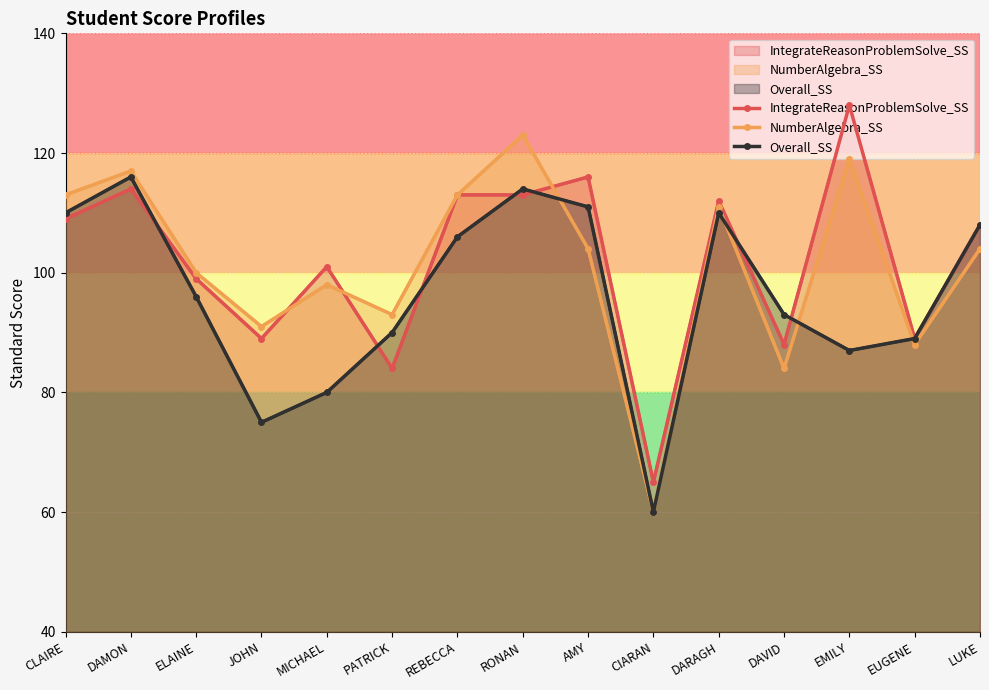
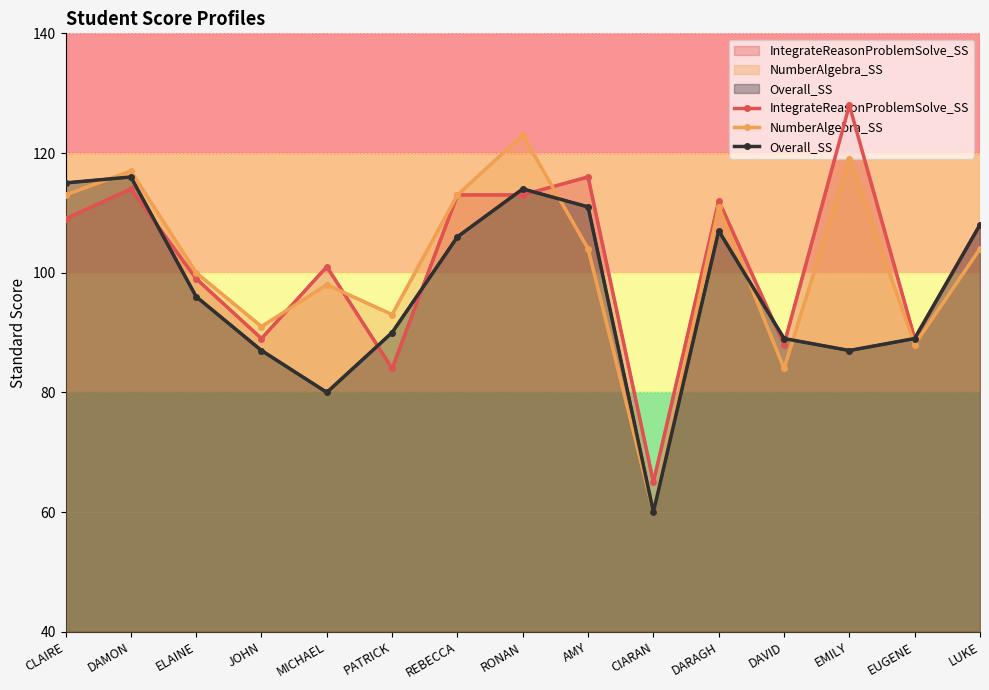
Overall_SS, CLAIRE: 110 -> 115
Overall_SS, JOHN: 75 -> 87
Overall_SS, DARAGH: 110 -> 107
Overall_SS, DAVID: 93 -> 89
